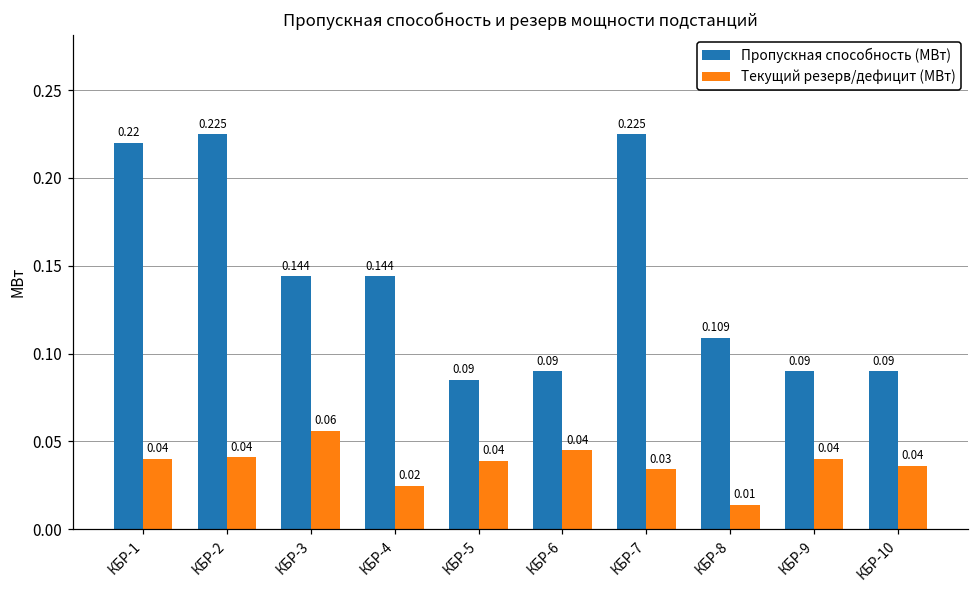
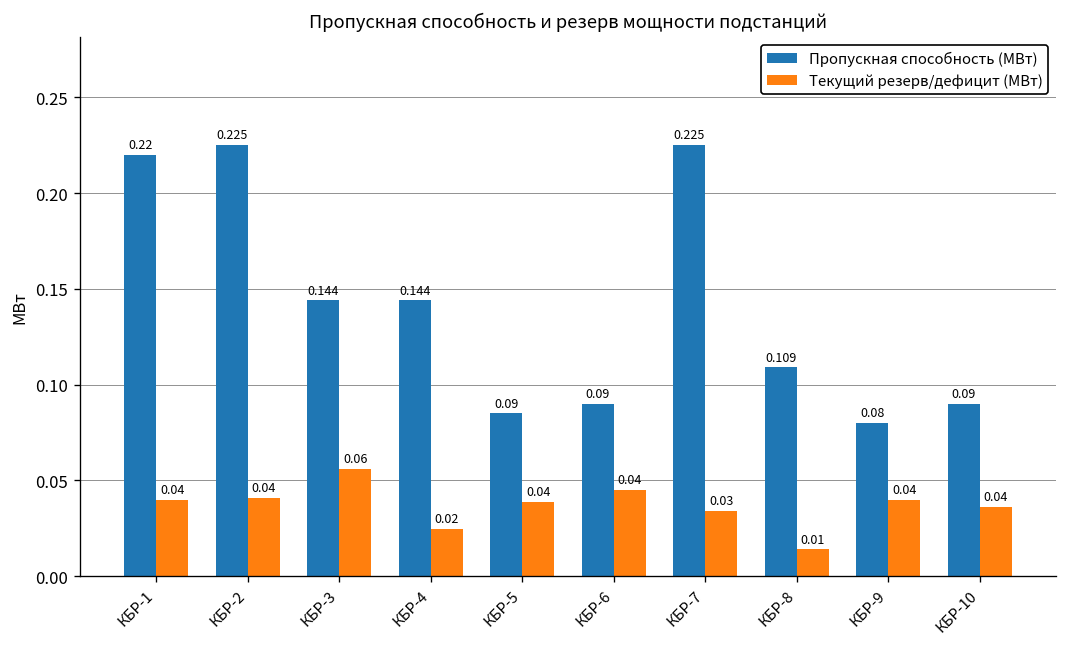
Пропускная способность (МВт), КБР-9: 0.09 -> 0.08
